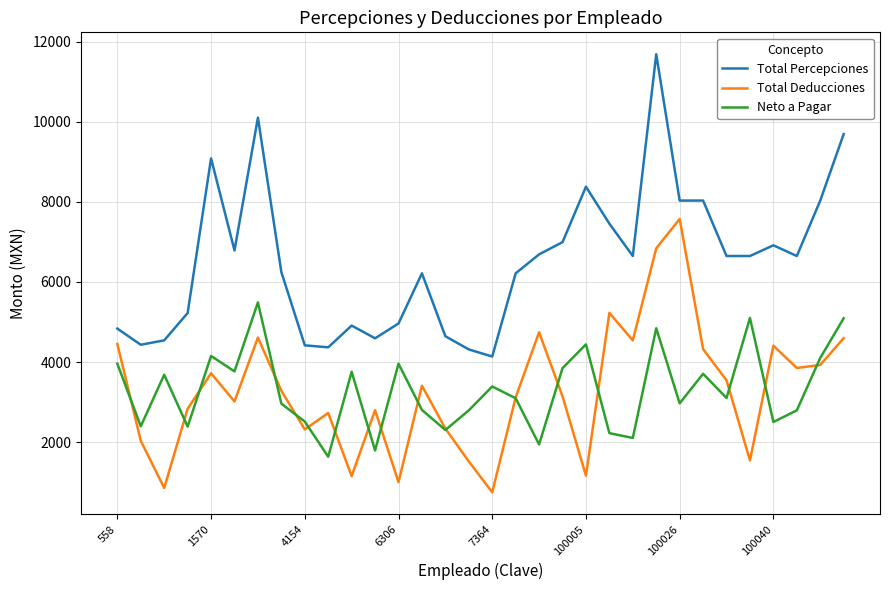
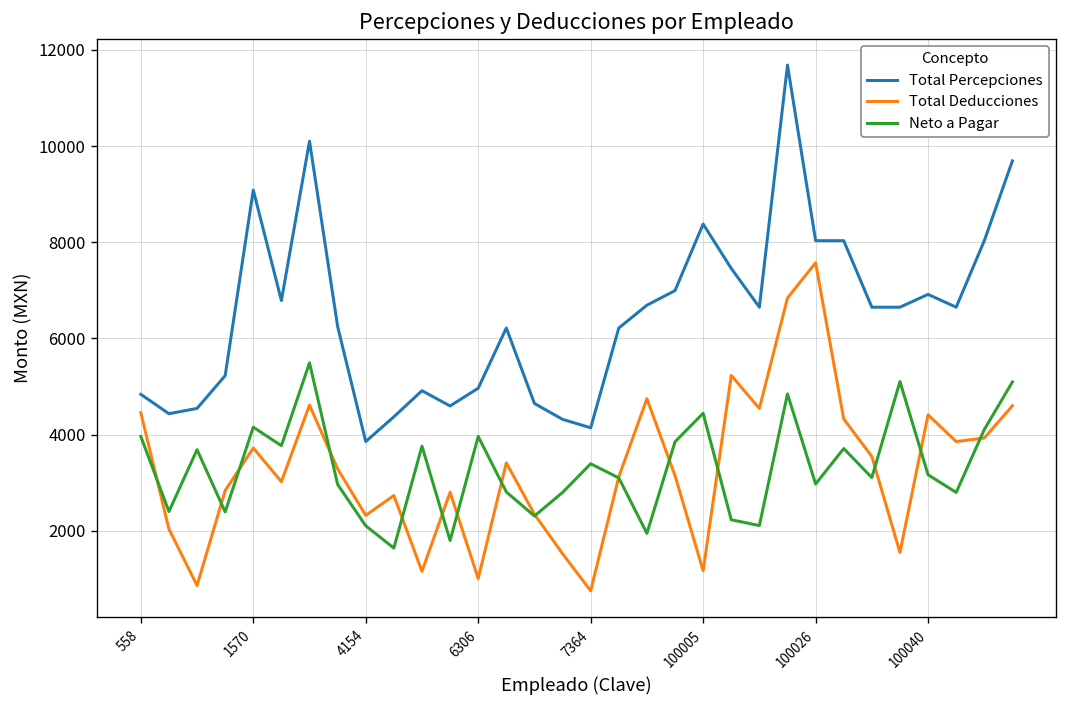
Total Percepciones, 4154: 4400 -> 3900
Neto a Pagar, 4154: 2500 -> 2100
Neto a Pagar, 100040: 2500 -> 3200
